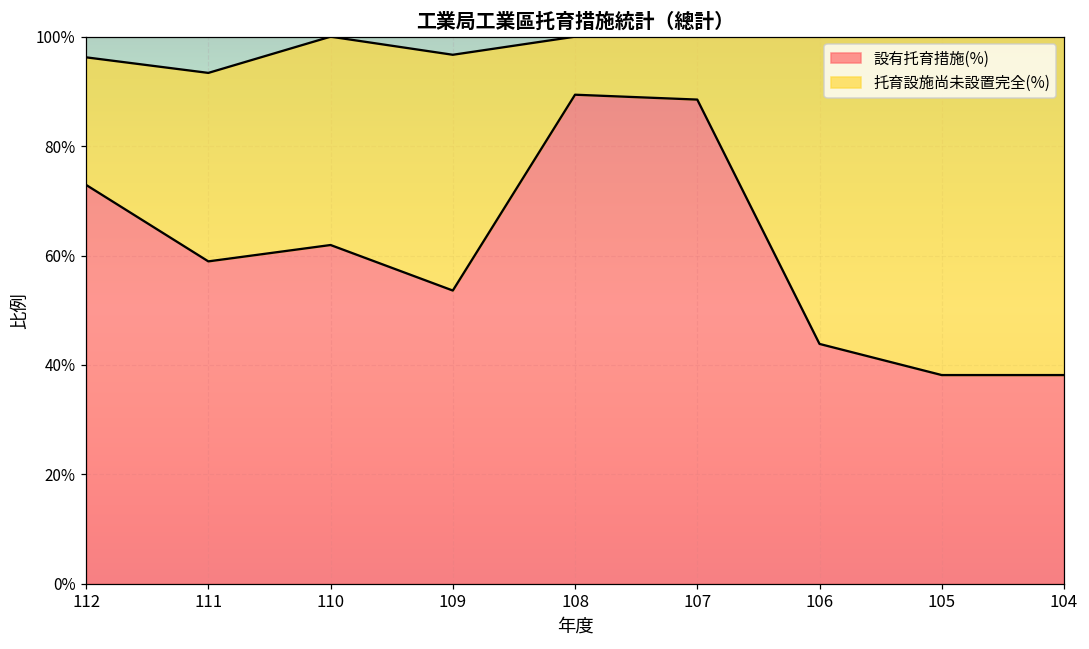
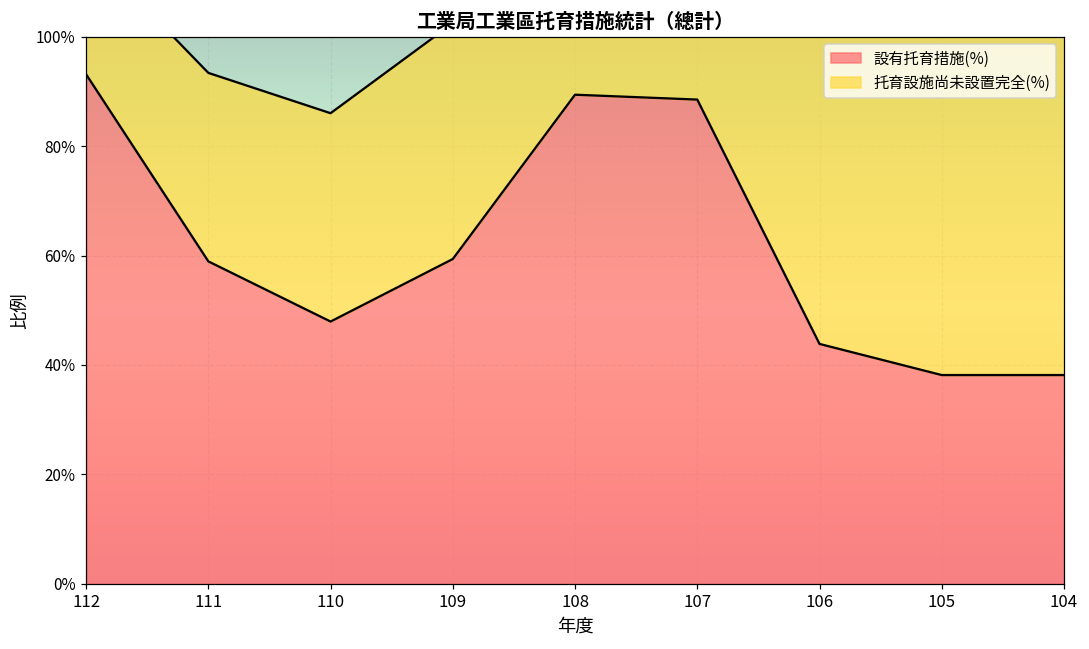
設有托育措施(%), 112: 73% -> 93%
設有托育措施(%), 110: 62% -> 48%
設有托育措施(%), 109: 54% -> 59%
